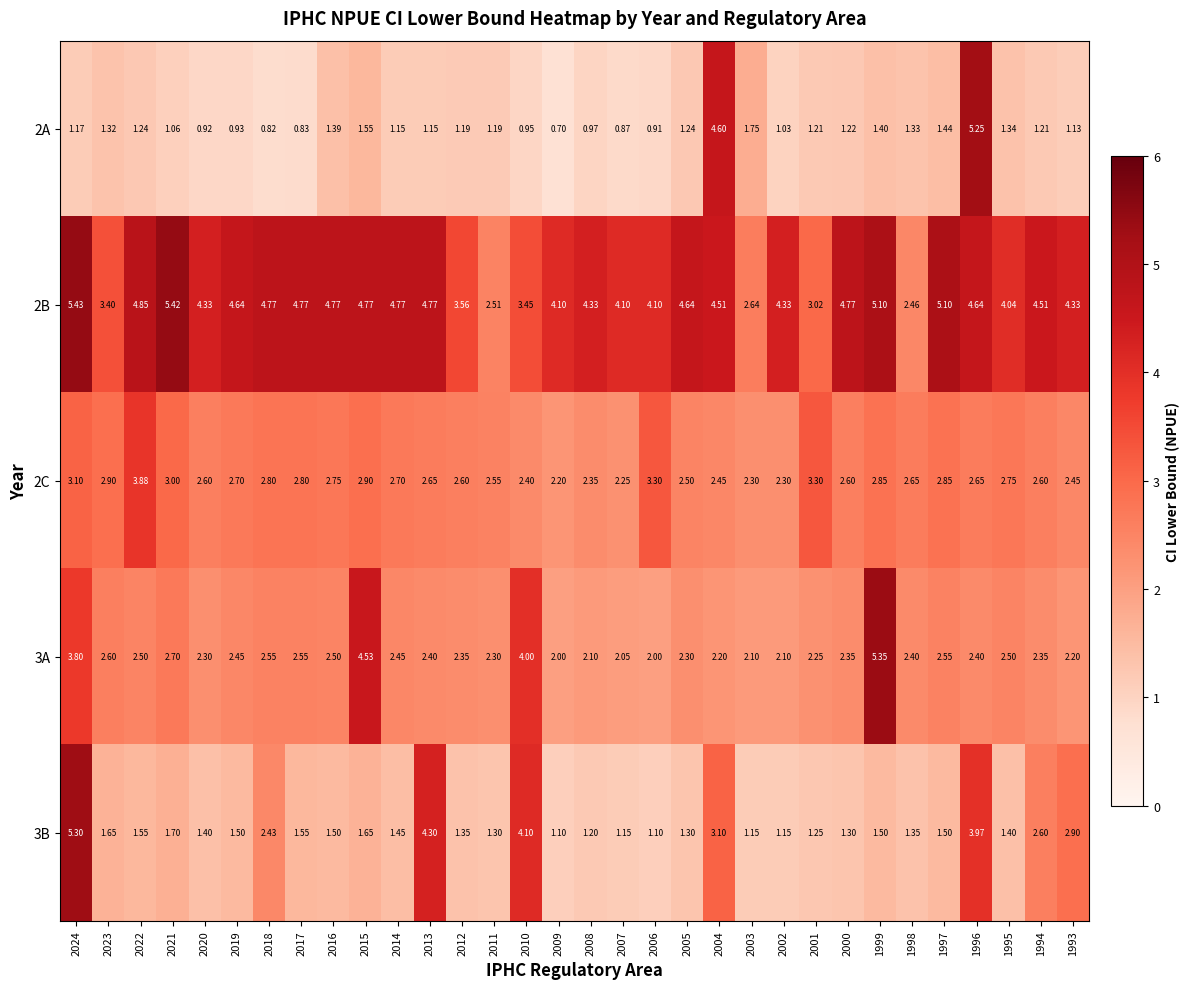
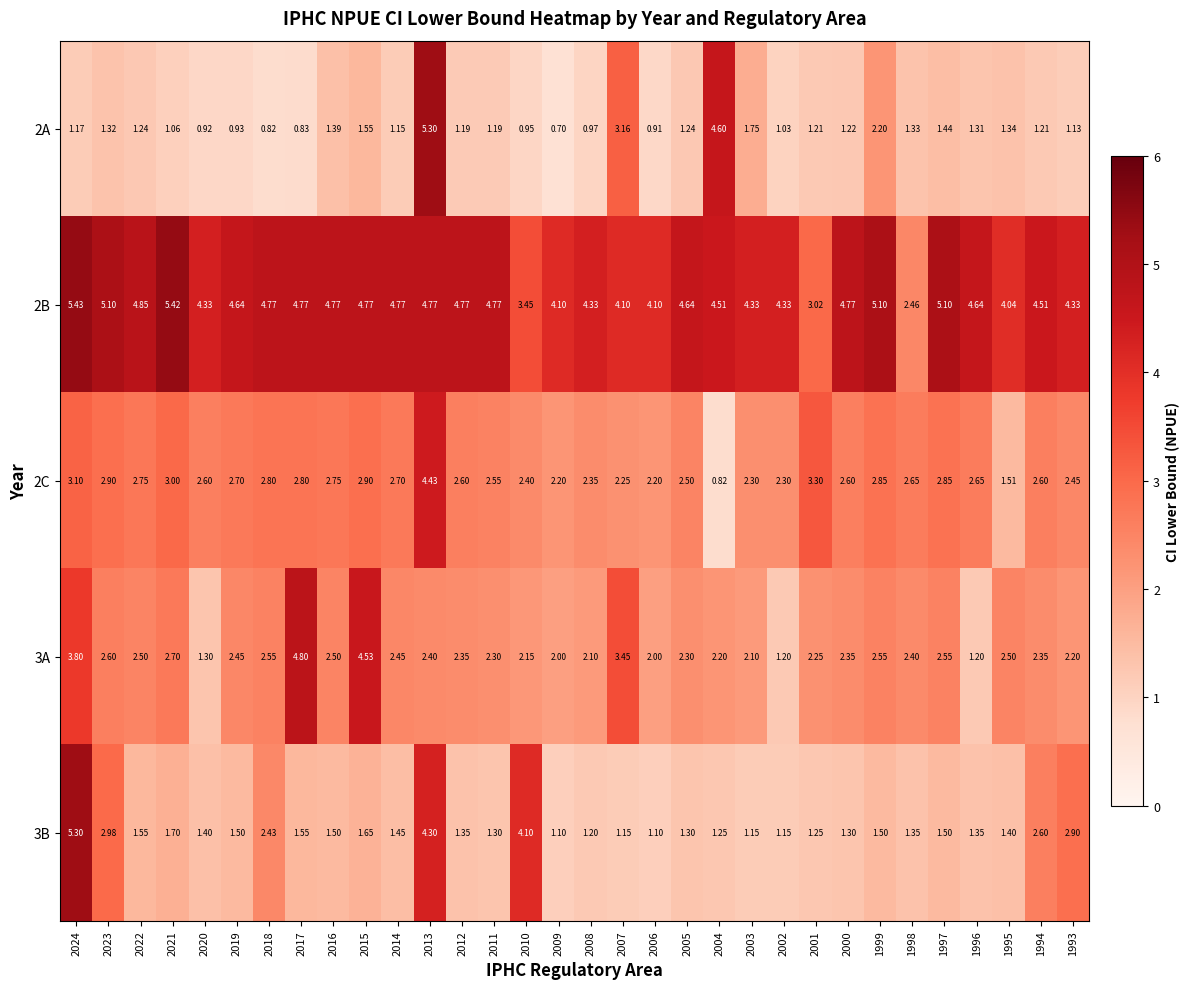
2A, 2013: 1.15 -> 5.30
2A, 2007: 0.87 -> 3.16
2A, 1999: 1.40 -> 2.20
2A, 1996: 5.25 -> 1.31
2B, 2023: 3.40 -> 5.10
2B, 2012: 3.56 -> 4.77
2B, 2011: 2.51 -> 4.77
2B, 2003: 2.64 -> 4.33
2C, 2022: 3.88 -> 2.75
2C, 2013: 2.65 -> 4.43
2C, 2006: 3.30 -> 2.20
2C, 2004: 2.45 -> 0.82
2C, 1995: 2.75 -> 1.51
3A, 2020: 2.30 -> 1.30
3A, 2017: 2.55 -> 4.80
3A, 2010: 4.00 -> 2.15
3A, 2007: 2.05 -> 3.45
3A, 2002: 2.10 -> 1.20
3A, 1999: 5.35 -> 2.55
3A, 1996: 2.40 -> 1.20
3B, 2023: 1.65 -> 2.98
3B, 2004: 3.10 -> 1.25
3B, 1996: 3.97 -> 1.35
